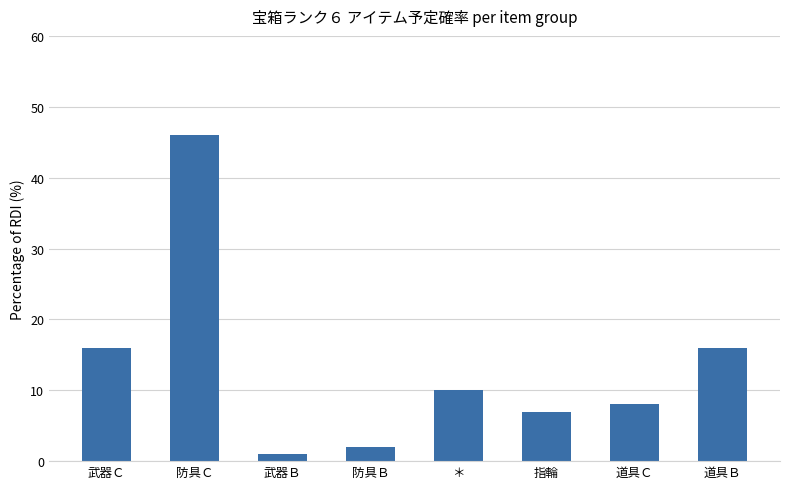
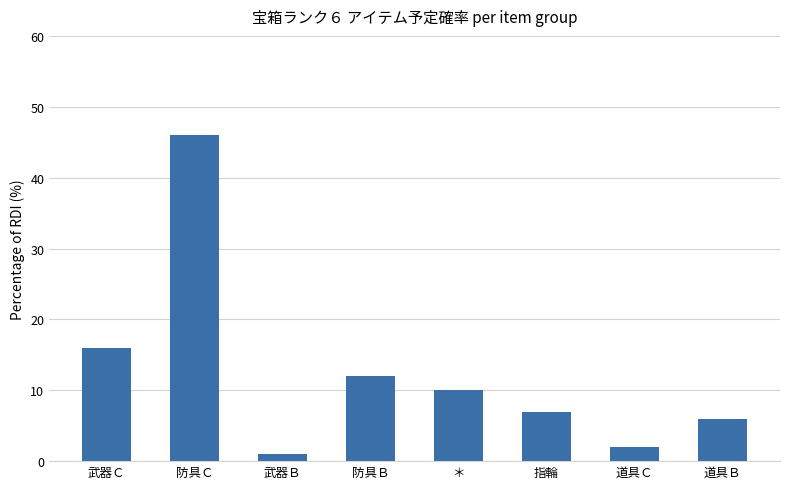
防具Ｂ: 2 -> 12
道具Ｃ: 8 -> 2
道具Ｂ: 16 -> 6
